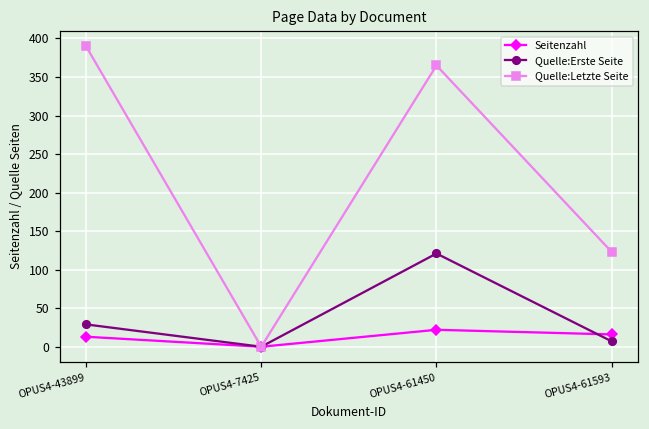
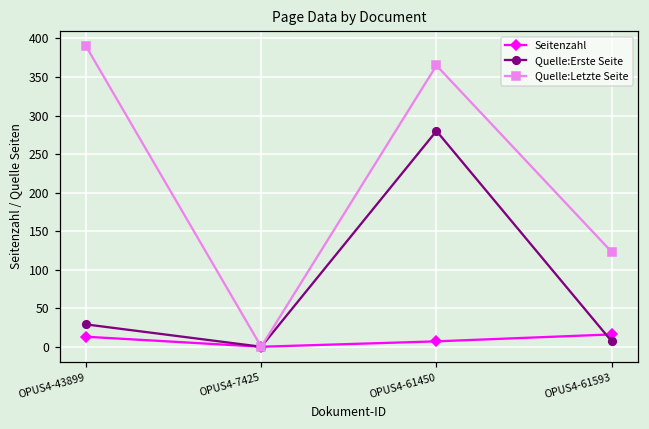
Seitenzahl, OPUS4-61450: 20 -> 10
Quelle:Erste Seite, OPUS4-61450: 120 -> 280
